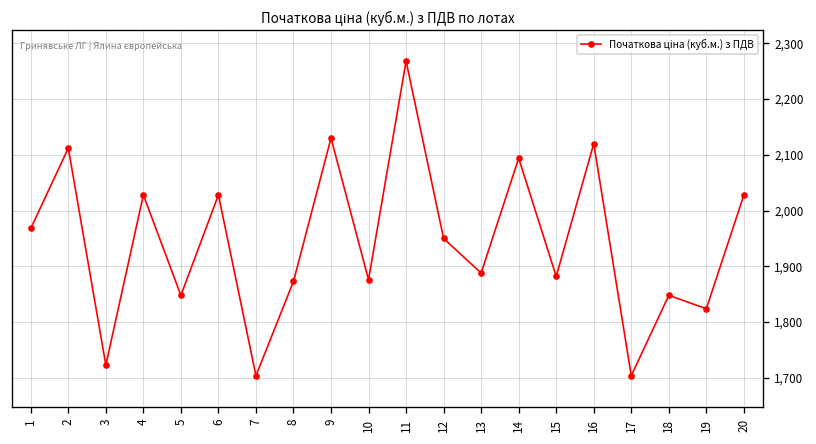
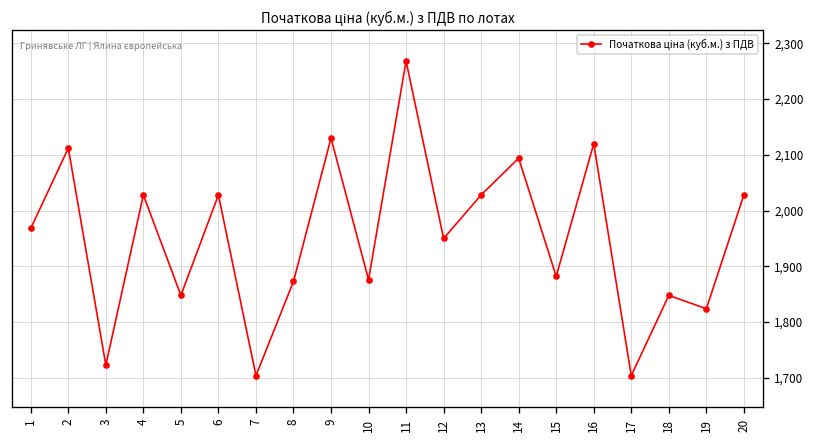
13: 1,890 -> 2,030
